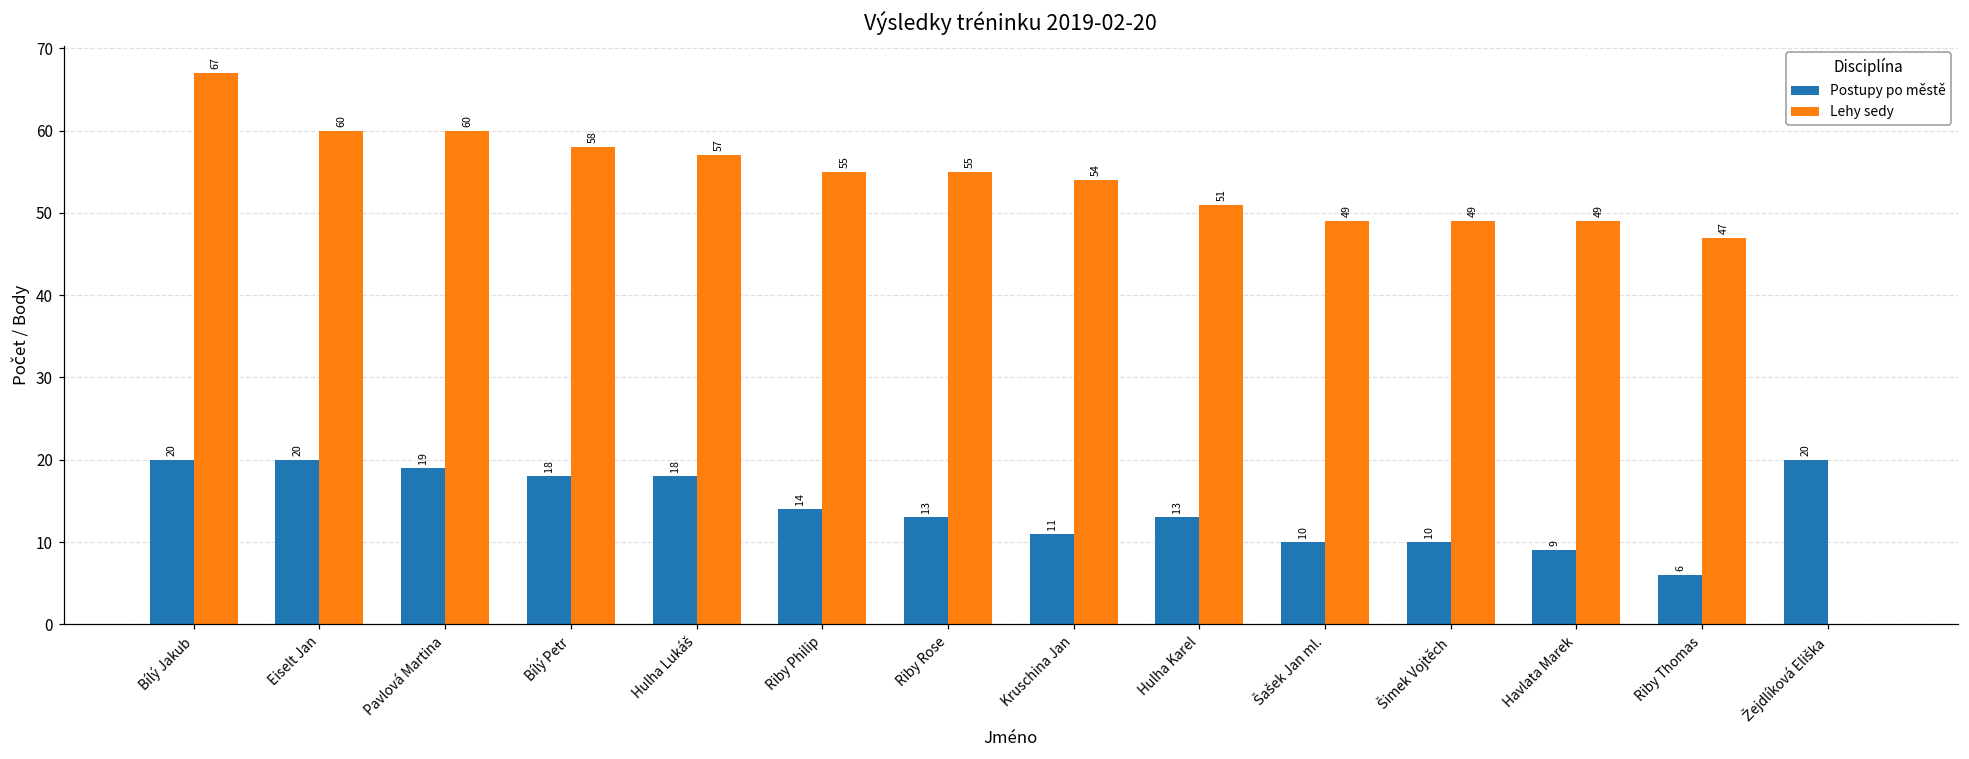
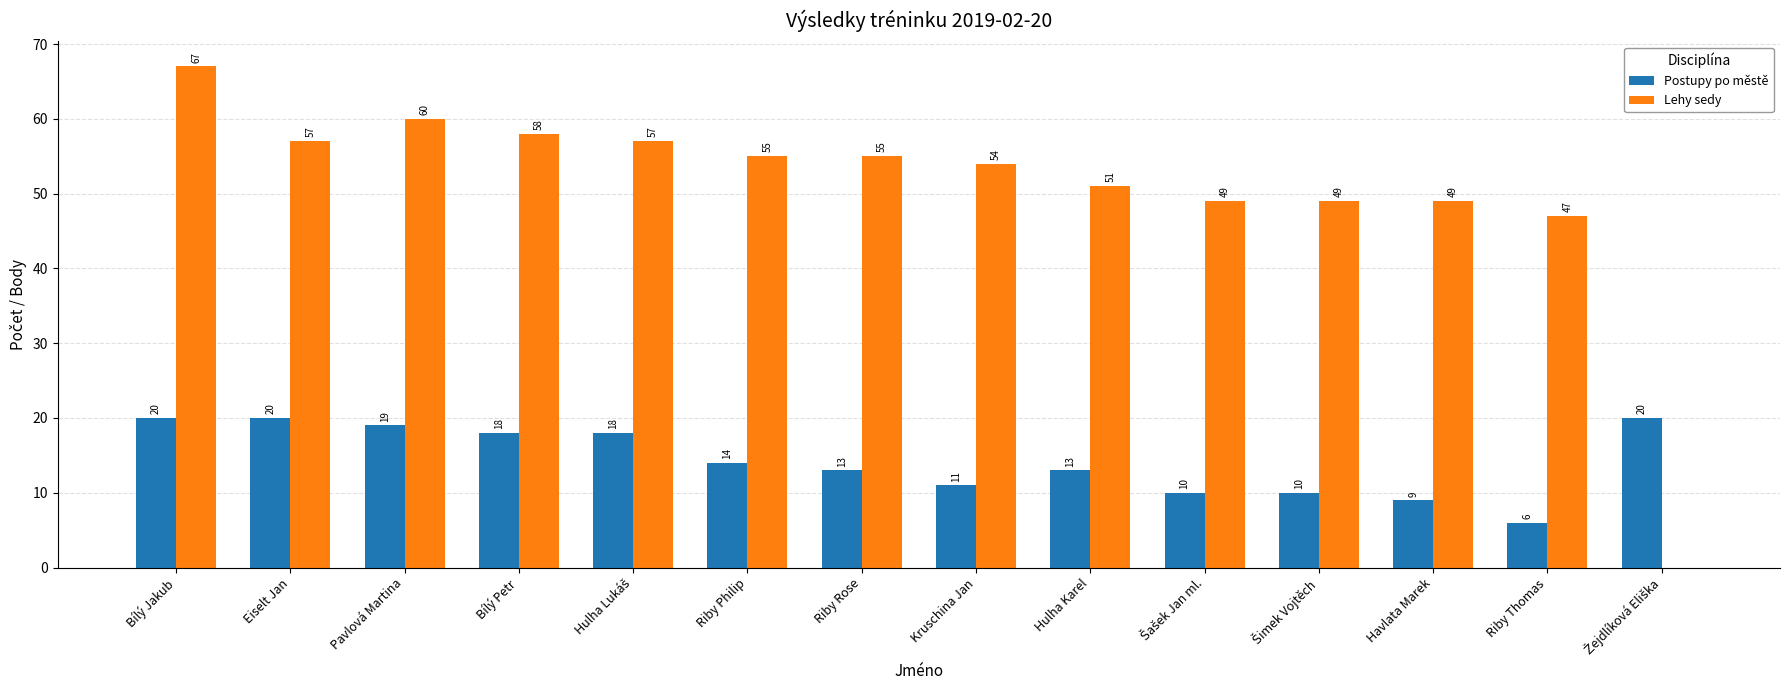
Lehy sedy, Eiselt Jan: 60 -> 57
